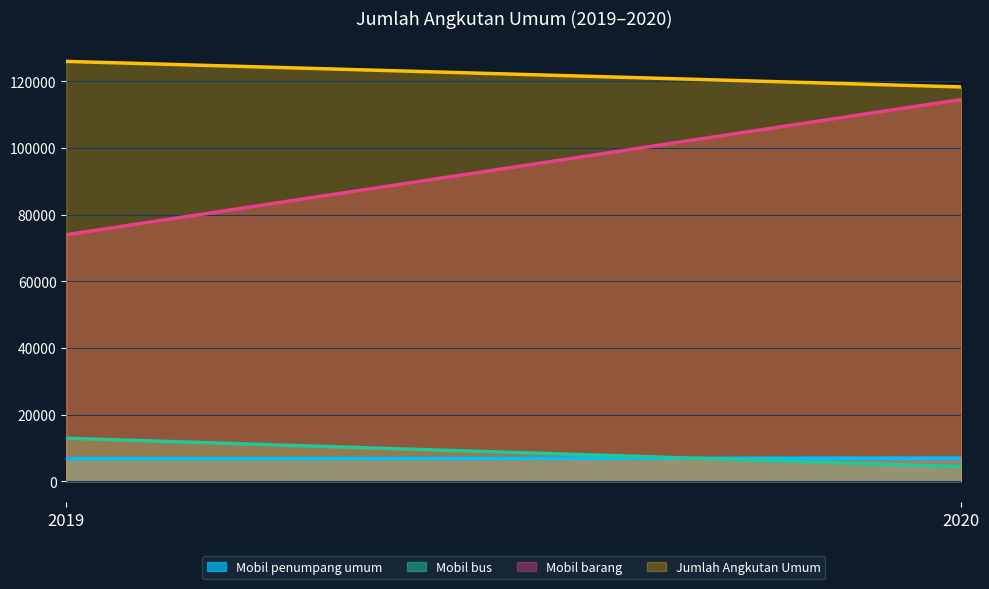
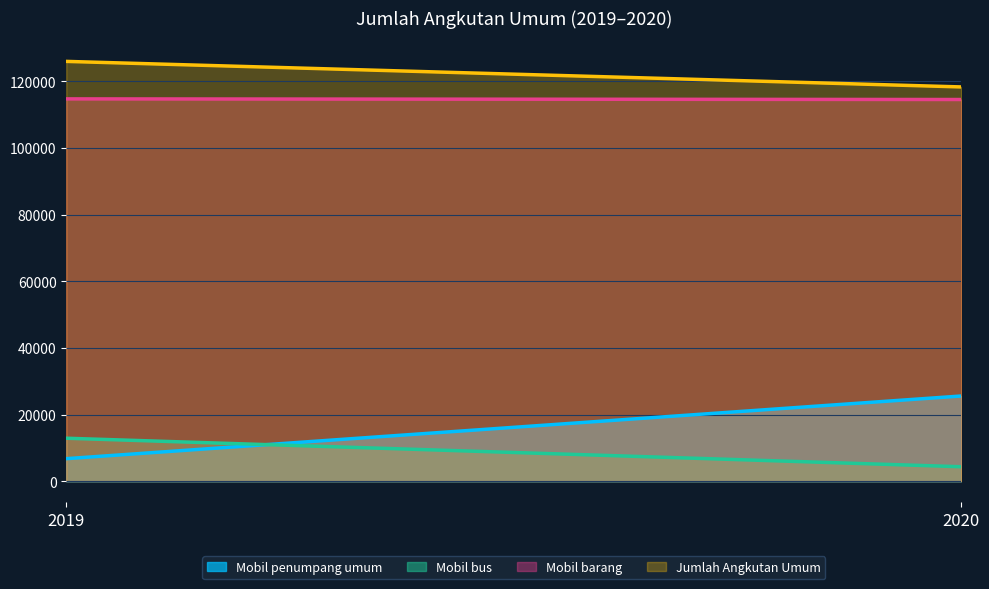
Mobil barang, 2019: 74000 -> 115000
Mobil penumpang umum, 2020: 7000 -> 26000
